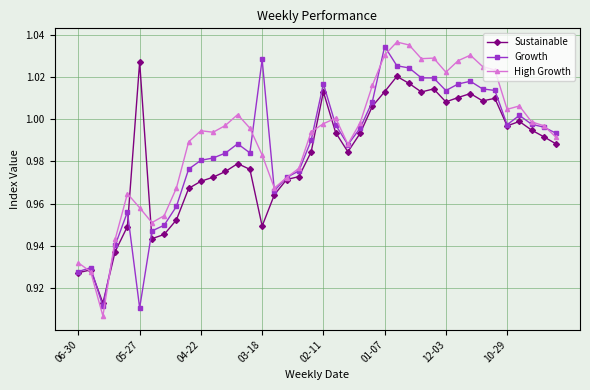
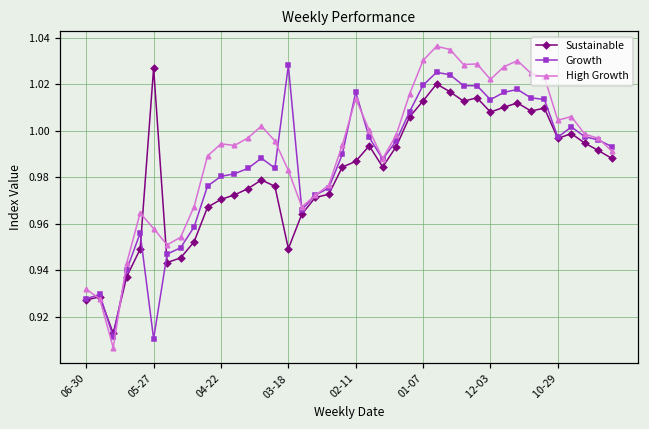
Sustainable, 02-11: 1.013 -> 0.987
High Growth, 02-11: 0.998 -> 1.014
Growth, 01-07: 1.034 -> 1.020
